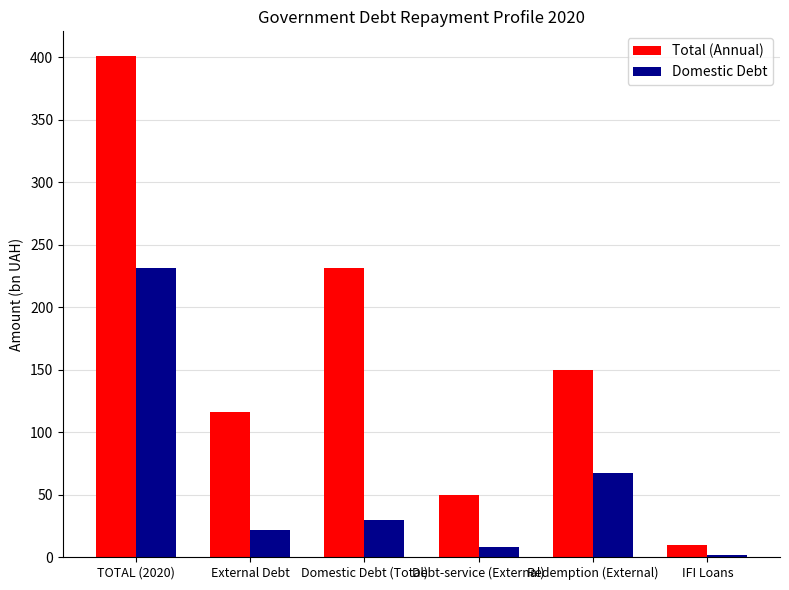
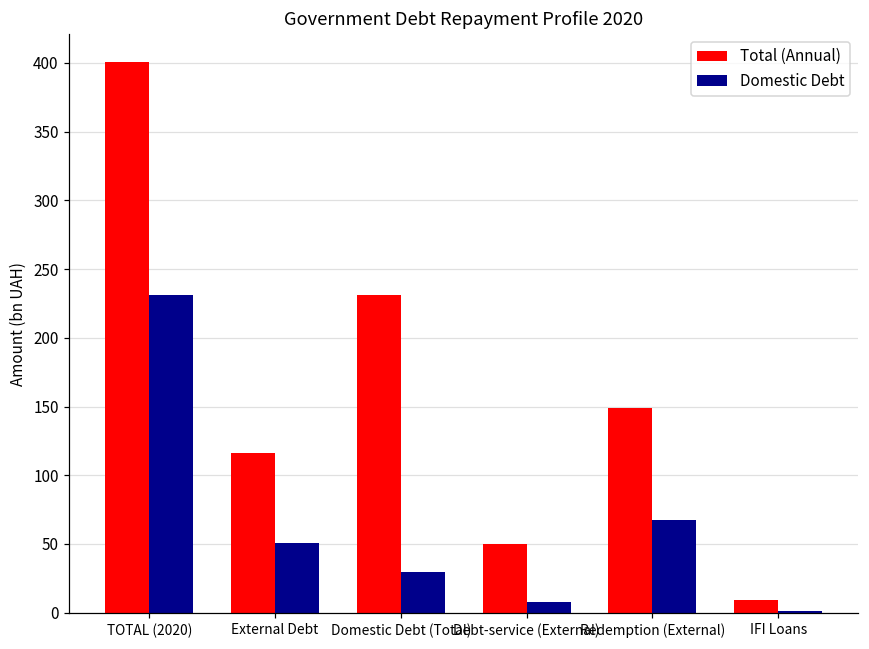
Domestic Debt, External Debt: 22 -> 51
